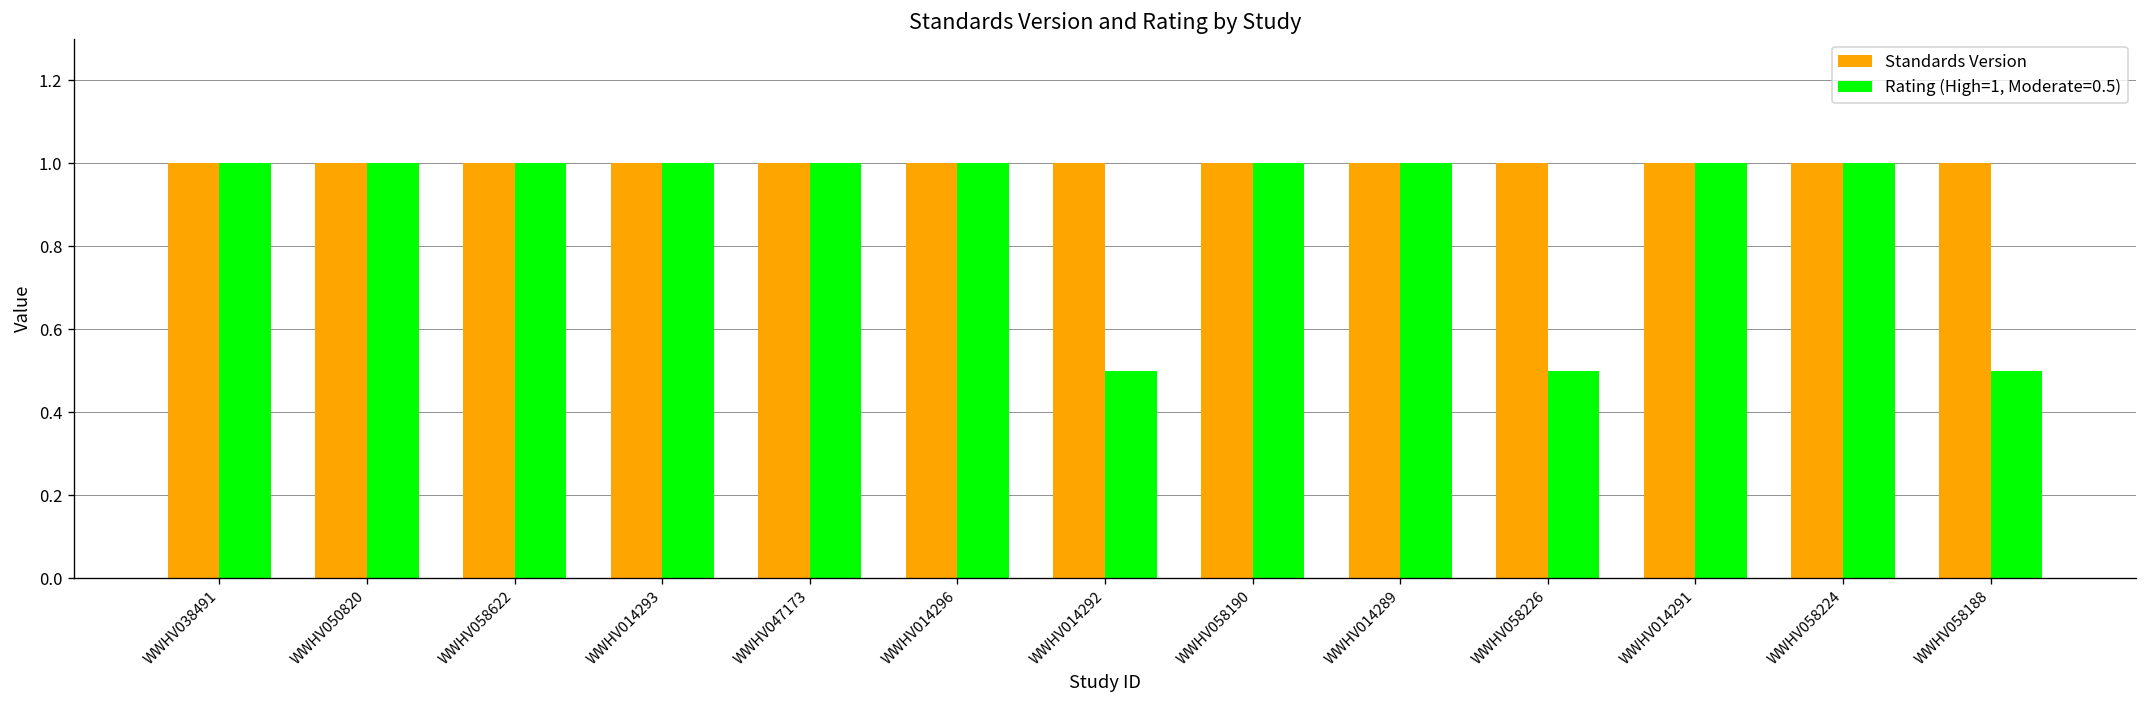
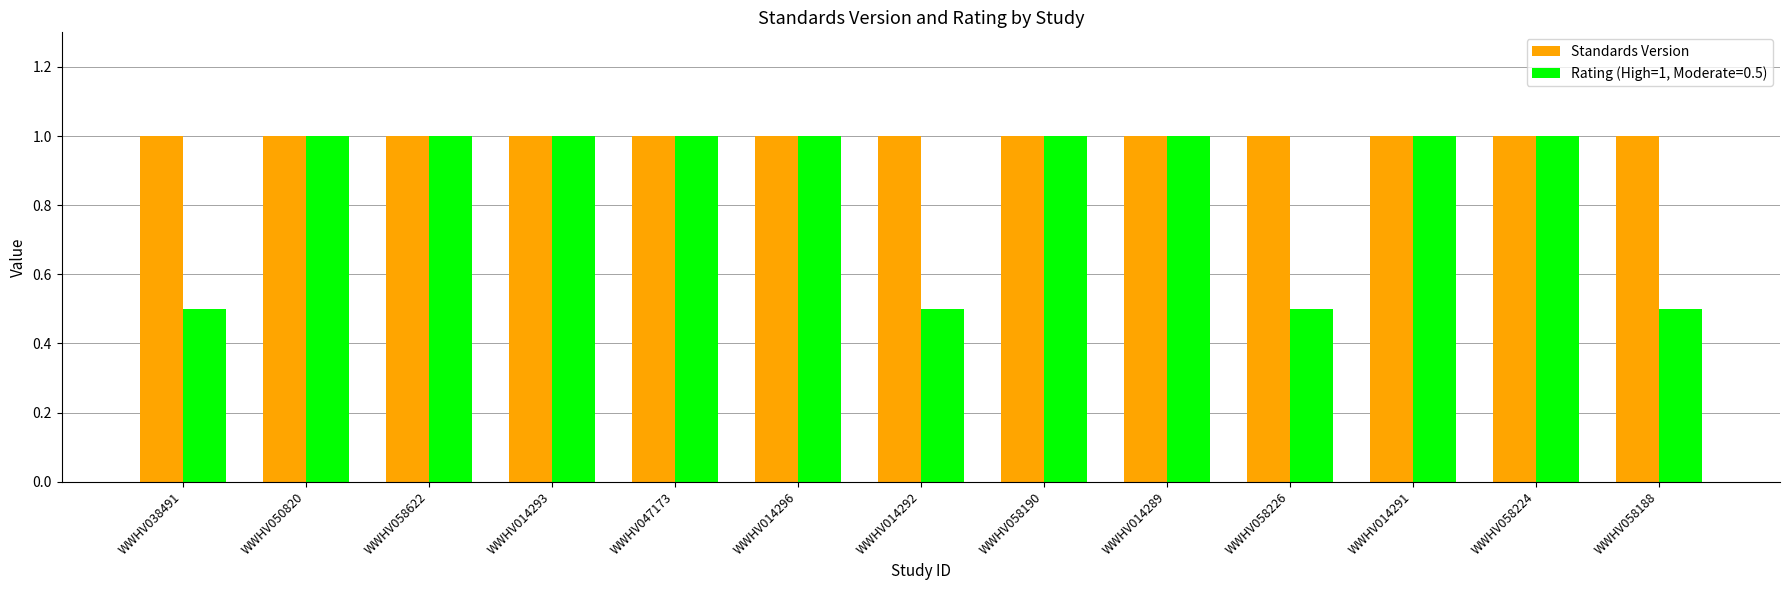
Rating (High=1, Moderate=0.5), WWHV038491: 1.0 -> 0.5
